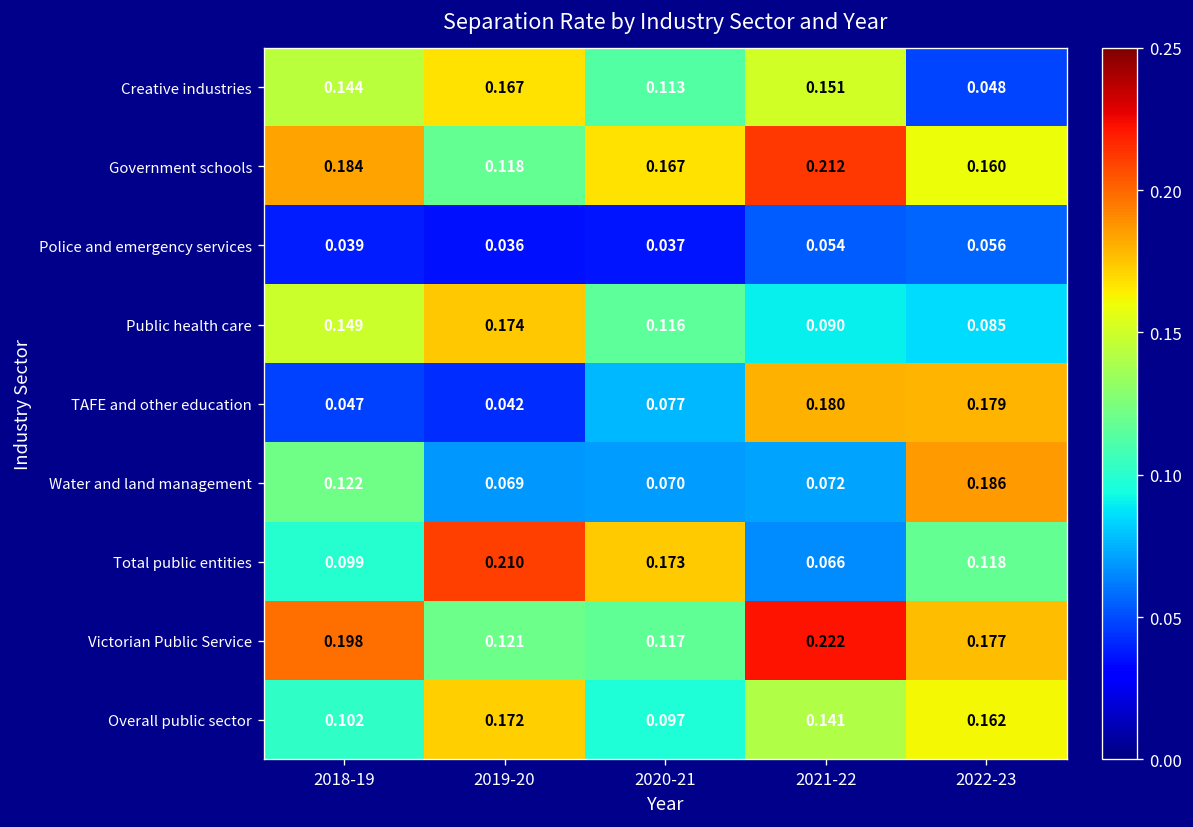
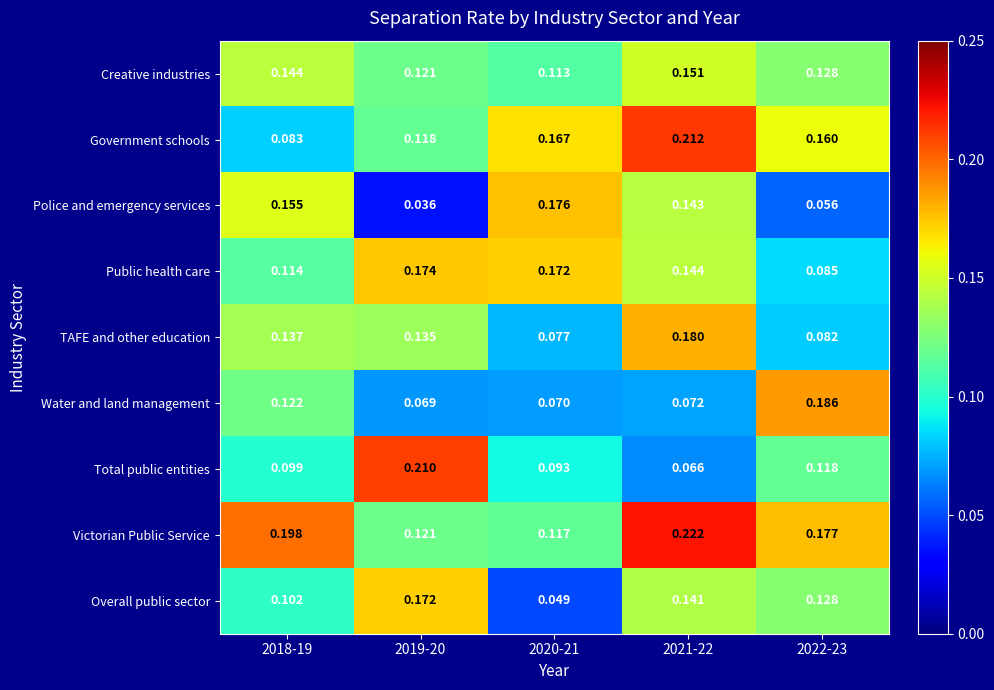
Creative industries, 2019-20: 0.167 -> 0.121
Creative industries, 2022-23: 0.048 -> 0.128
Government schools, 2018-19: 0.184 -> 0.083
Police and emergency services, 2018-19: 0.039 -> 0.155
Police and emergency services, 2020-21: 0.037 -> 0.176
Police and emergency services, 2021-22: 0.054 -> 0.143
Public health care, 2018-19: 0.149 -> 0.114
Public health care, 2020-21: 0.116 -> 0.172
Public health care, 2021-22: 0.090 -> 0.144
TAFE and other education, 2018-19: 0.047 -> 0.137
TAFE and other education, 2019-20: 0.042 -> 0.135
TAFE and other education, 2022-23: 0.179 -> 0.082
Total public entities, 2020-21: 0.173 -> 0.093
Overall public sector, 2020-21: 0.097 -> 0.049
Overall public sector, 2022-23: 0.162 -> 0.128
